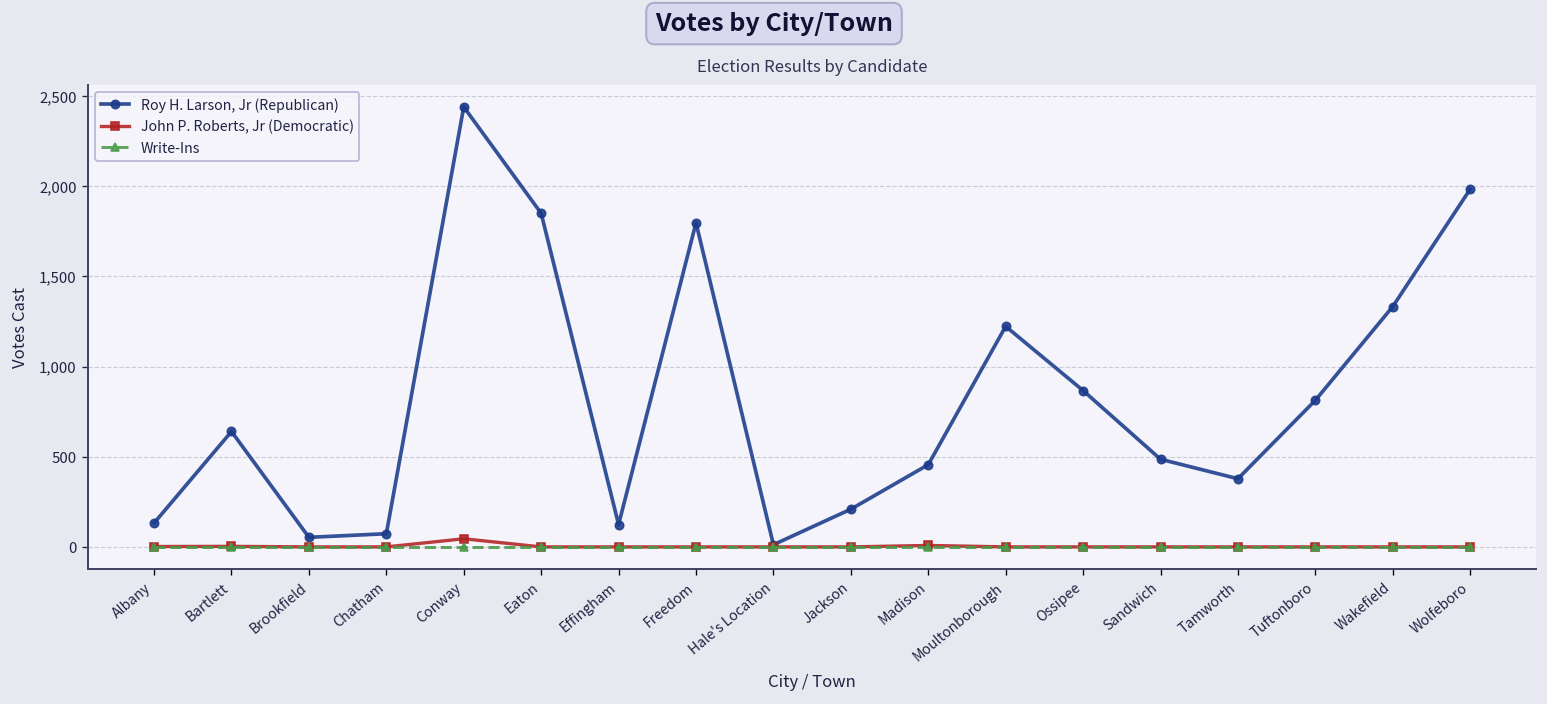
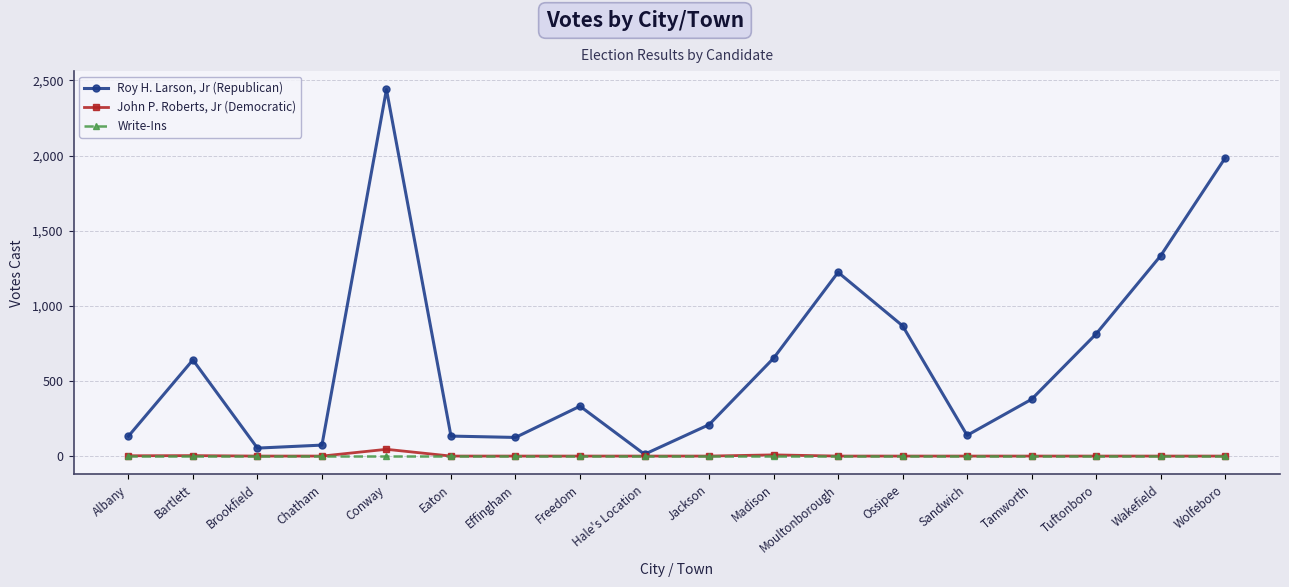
Roy H. Larson, Jr (Republican), Eaton: 1,850 -> 130
Roy H. Larson, Jr (Republican), Freedom: 1,800 -> 330
Roy H. Larson, Jr (Republican), Madison: 460 -> 650
Roy H. Larson, Jr (Republican), Sandwich: 490 -> 140
